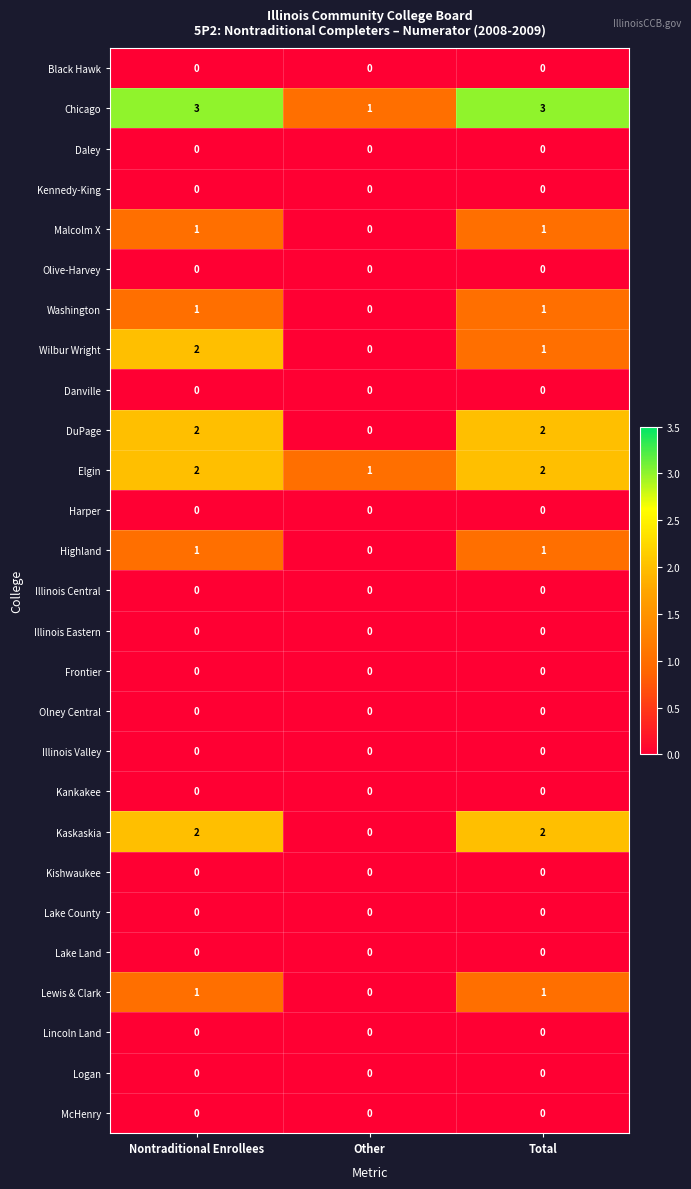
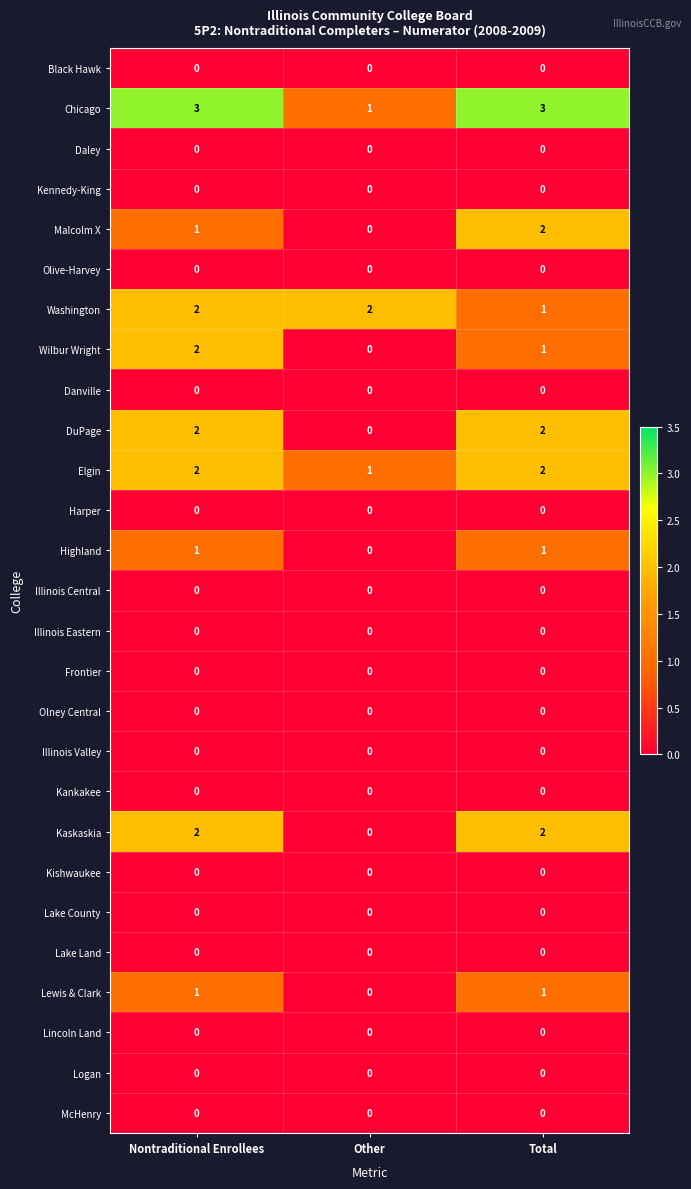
Malcolm X, Total: 1 -> 2
Washington, Nontraditional Enrollees: 1 -> 2
Washington, Other: 0 -> 2
